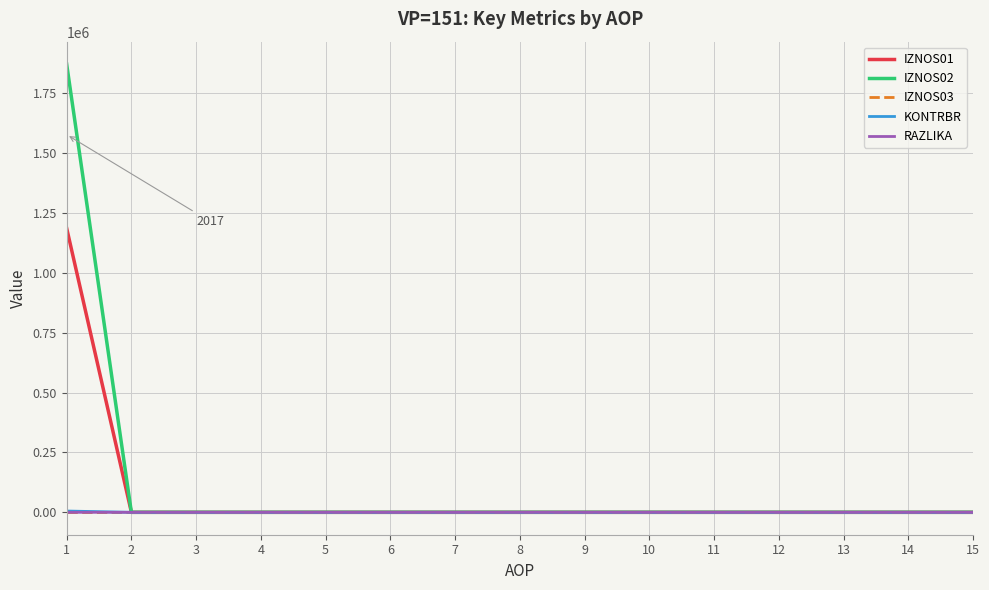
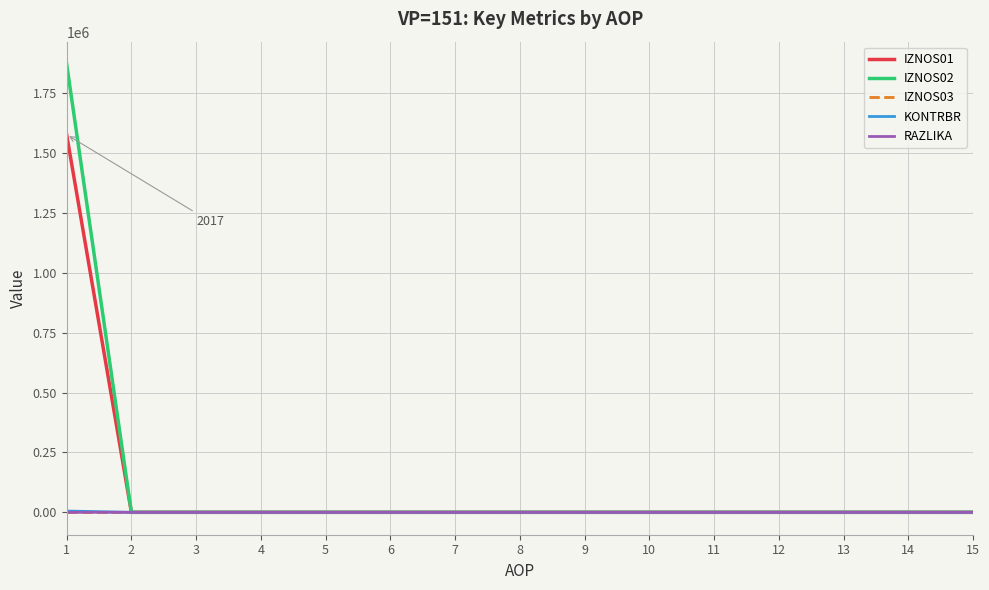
IZNOS01, 1: 1190000 -> 1580000
